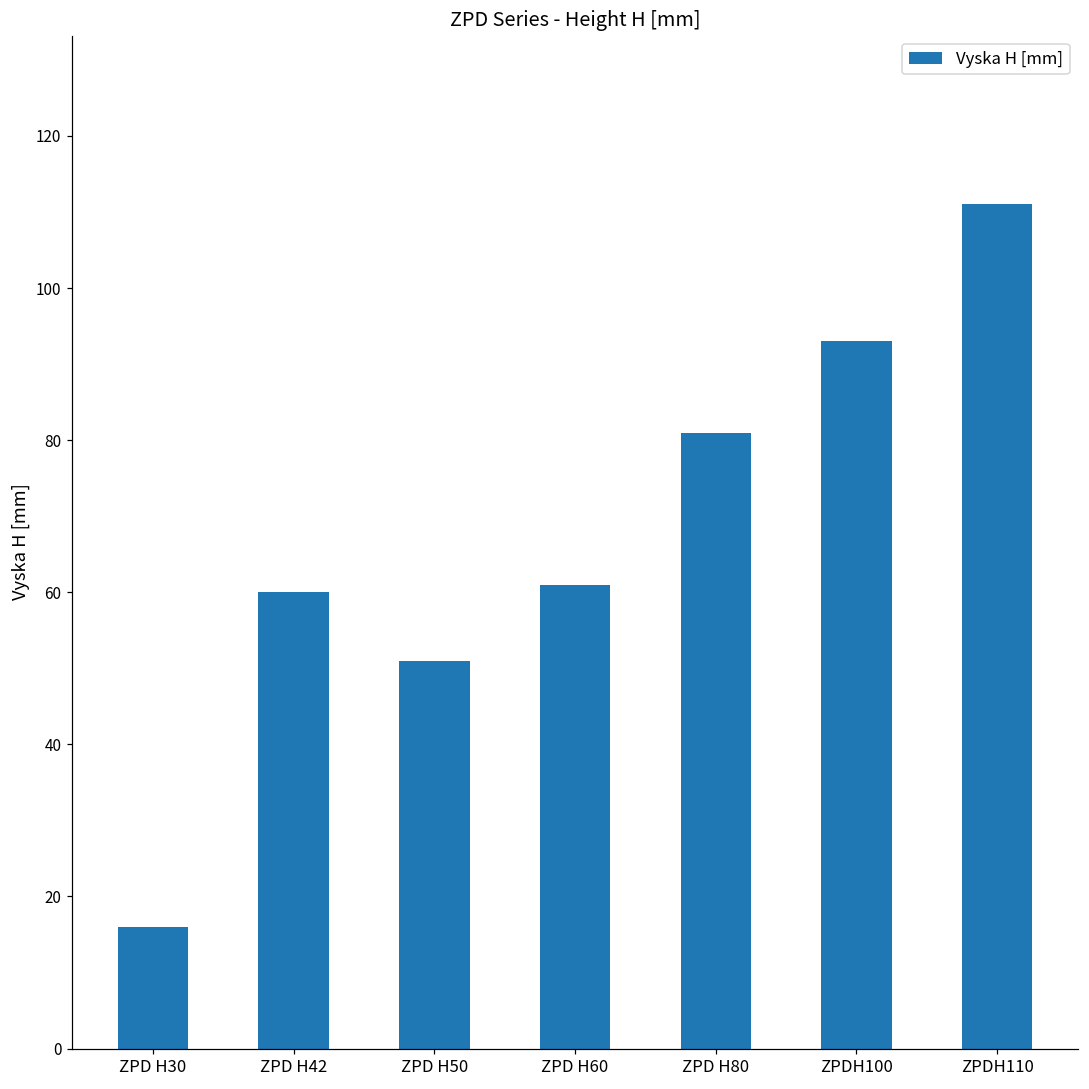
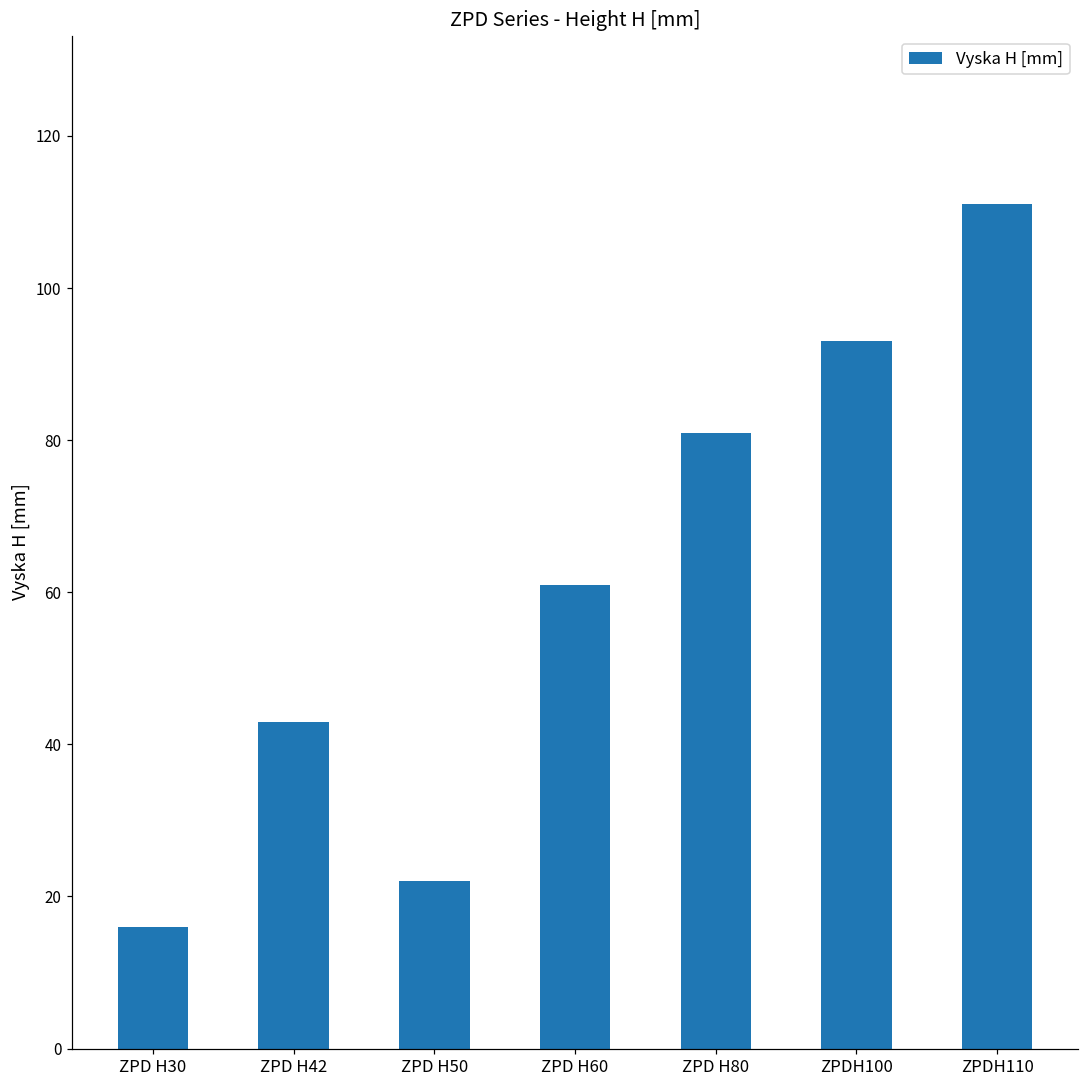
ZPD H42: 60 -> 43
ZPD H50: 51 -> 22
